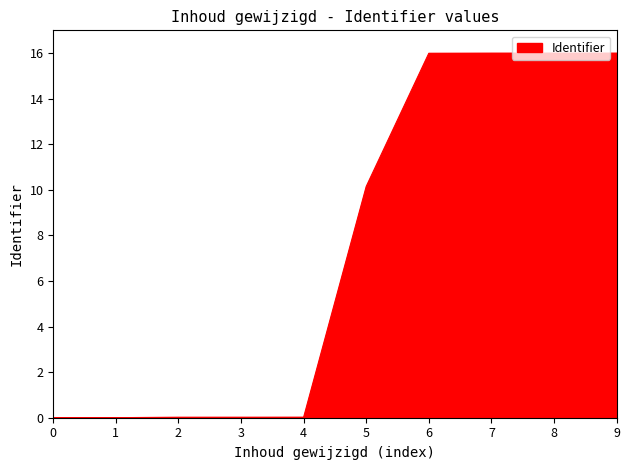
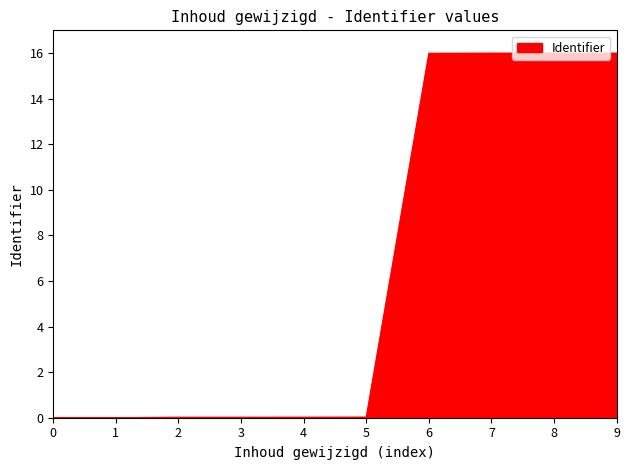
5: 10.2 -> 0.0
